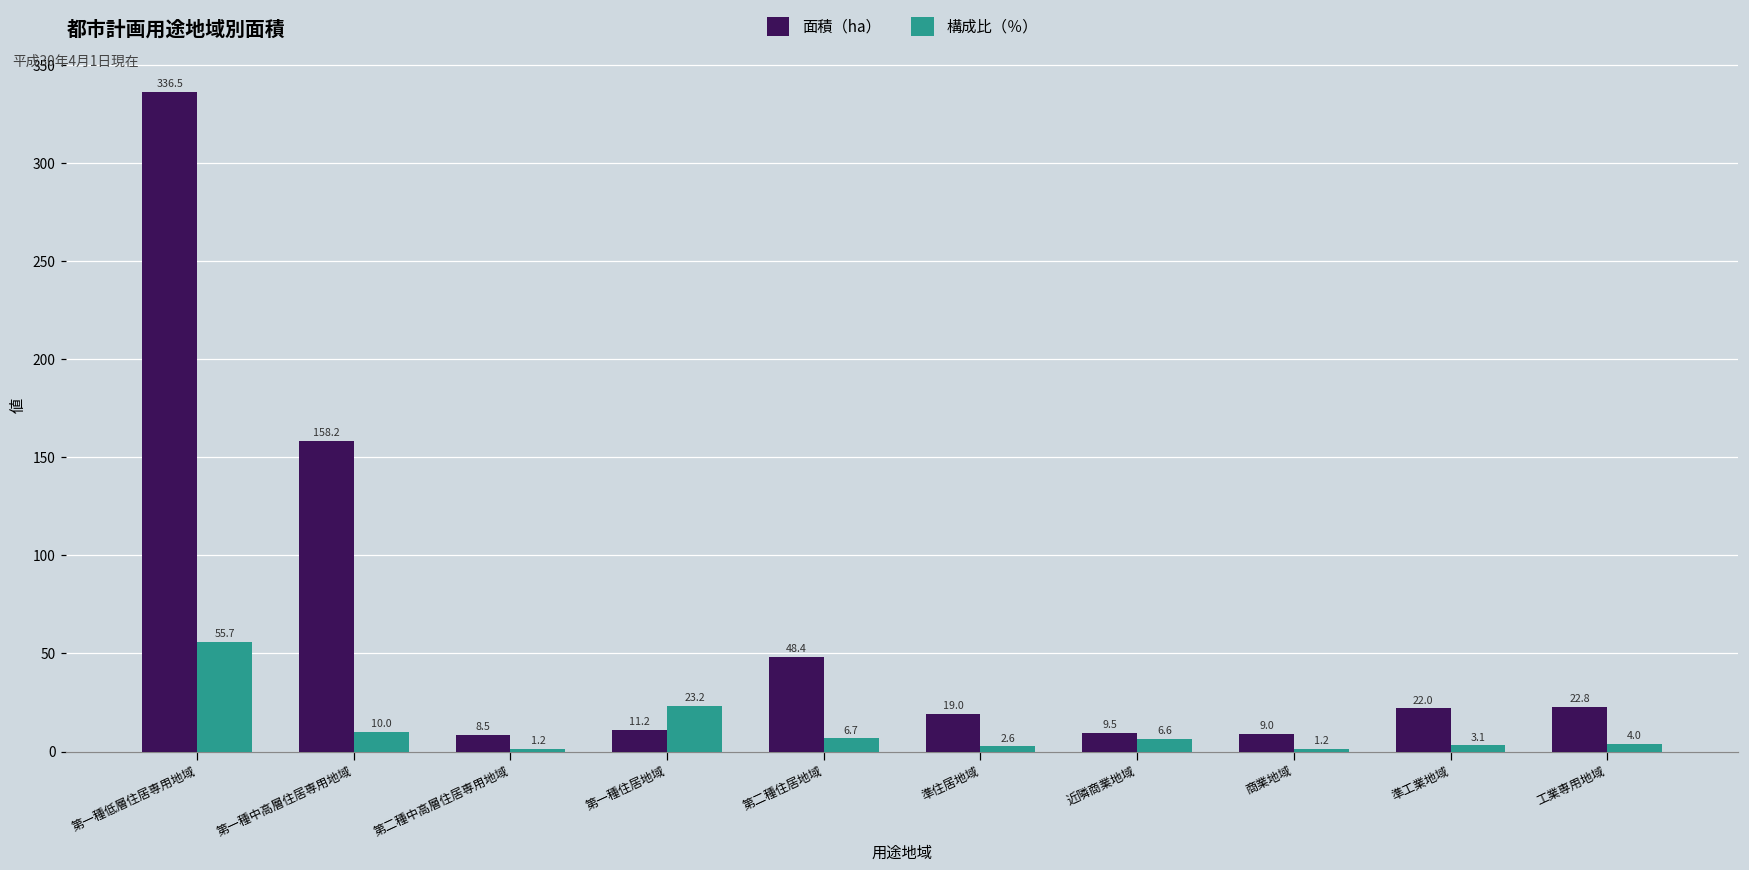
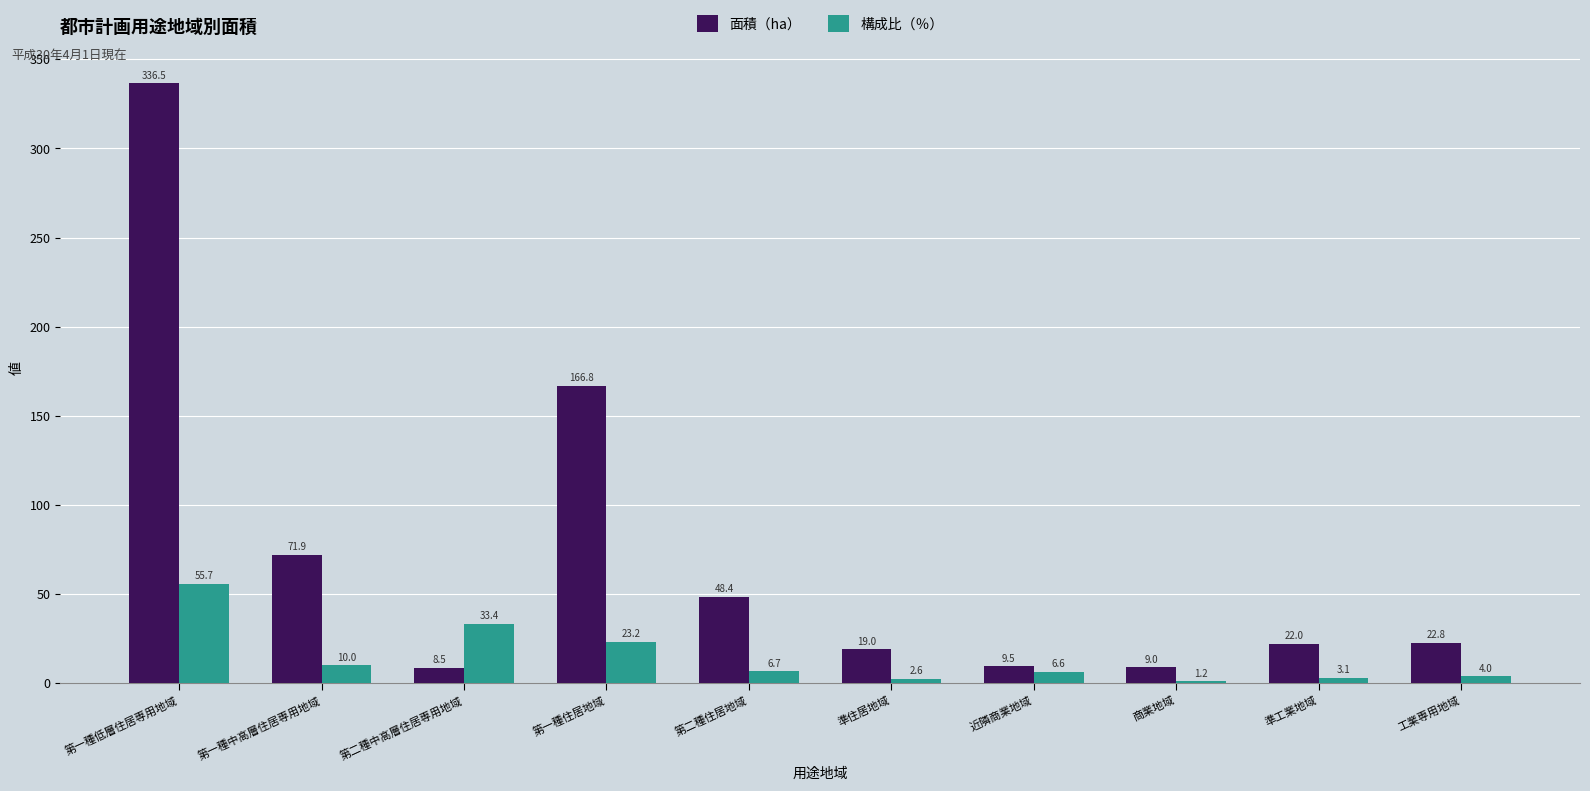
面積（ha）, 第一種中高層住居専用地域: 158.2 -> 71.9
構成比（％）, 第二種中高層住居専用地域: 1.2 -> 33.4
面積（ha）, 第一種住居地域: 11.2 -> 166.8
